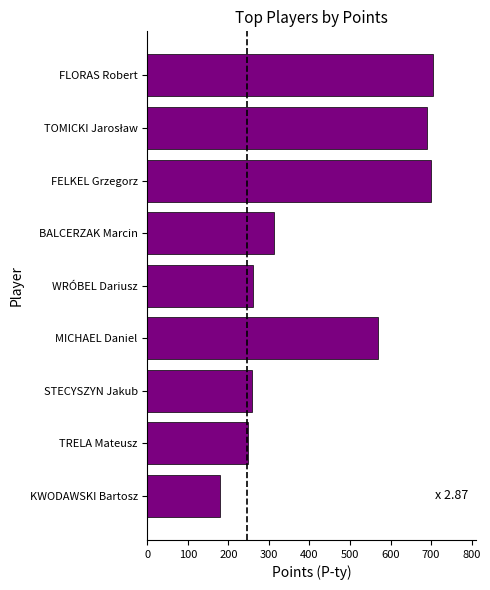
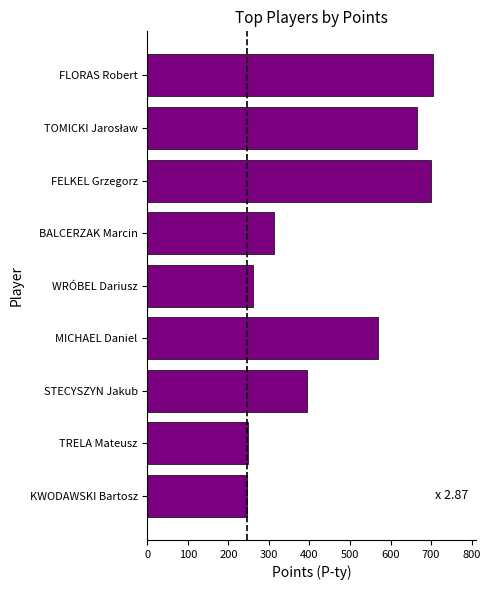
TOMICKI Jarosław: 690 -> 670
STECYSZYN Jakub: 260 -> 400
KWODAWSKI Bartosz: 180 -> 250
